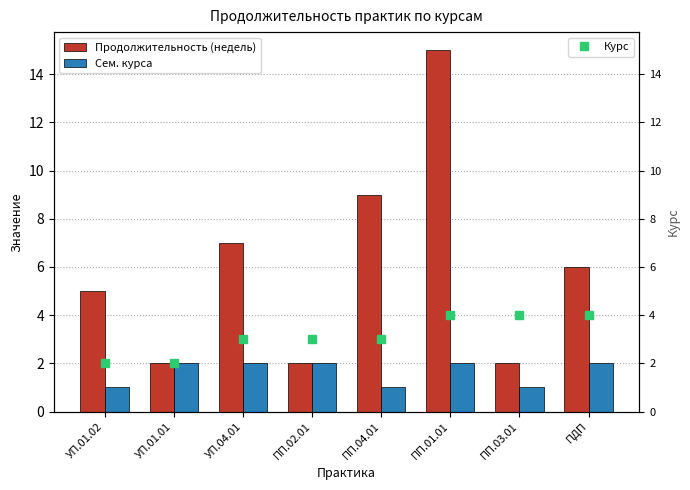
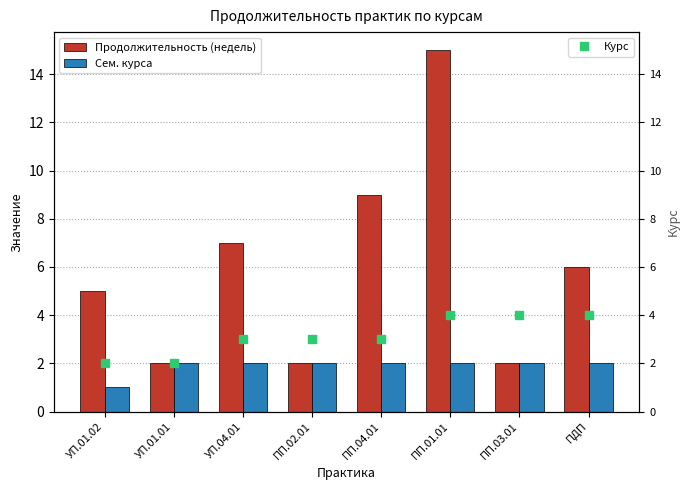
Сем. курса, ПП.04.01: 1 -> 2
Сем. курса, ПП.03.01: 1 -> 2
